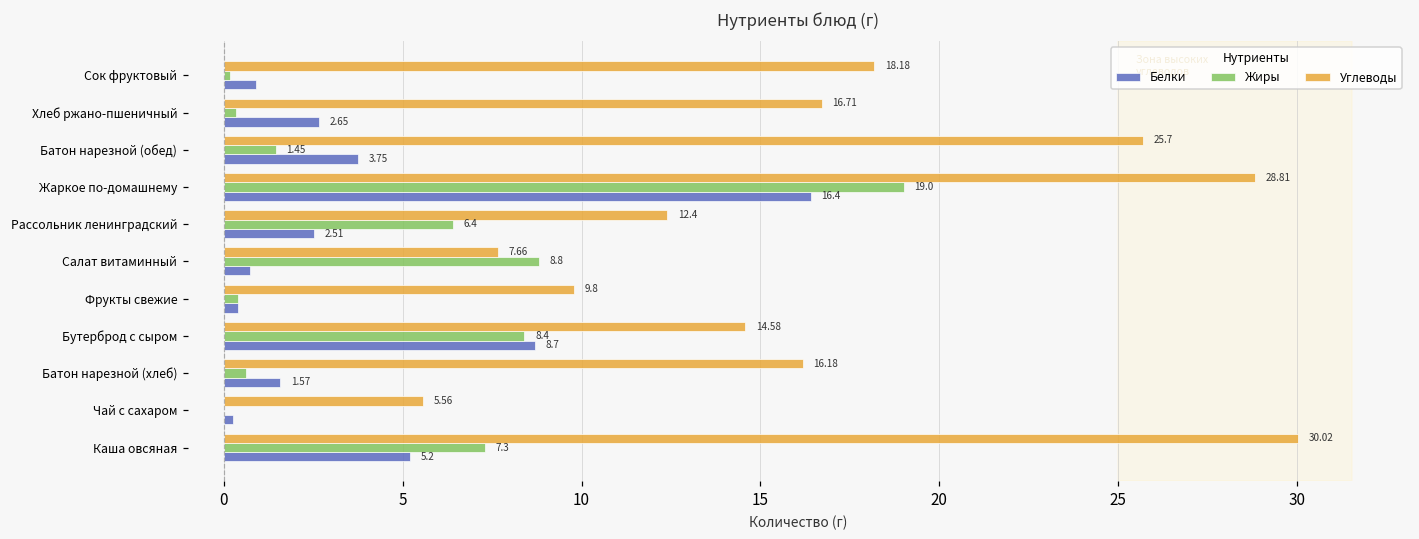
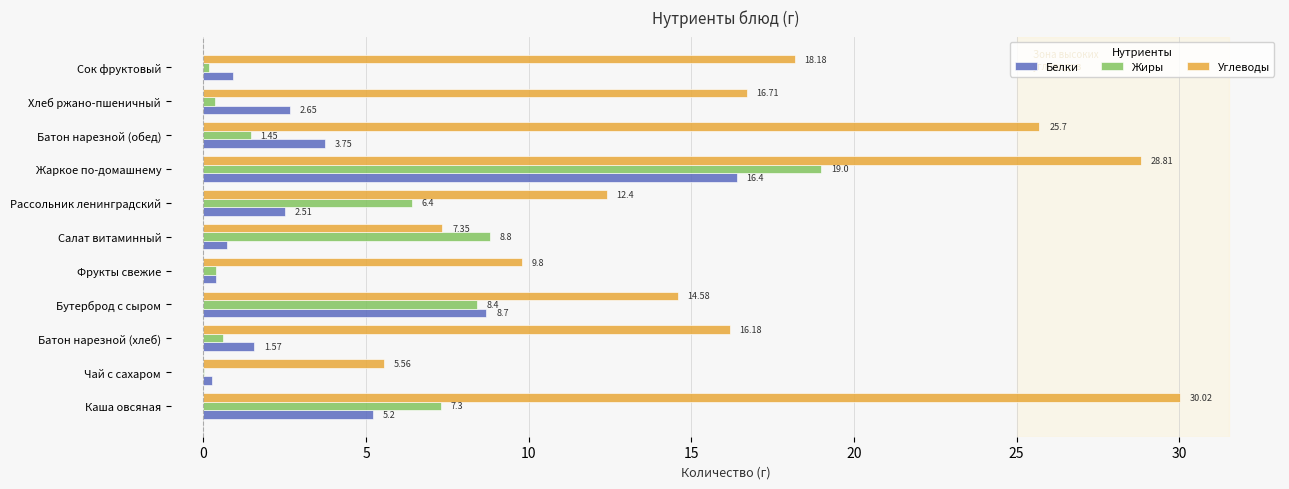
Углеводы, Салат витаминный: 7.66 -> 7.35
